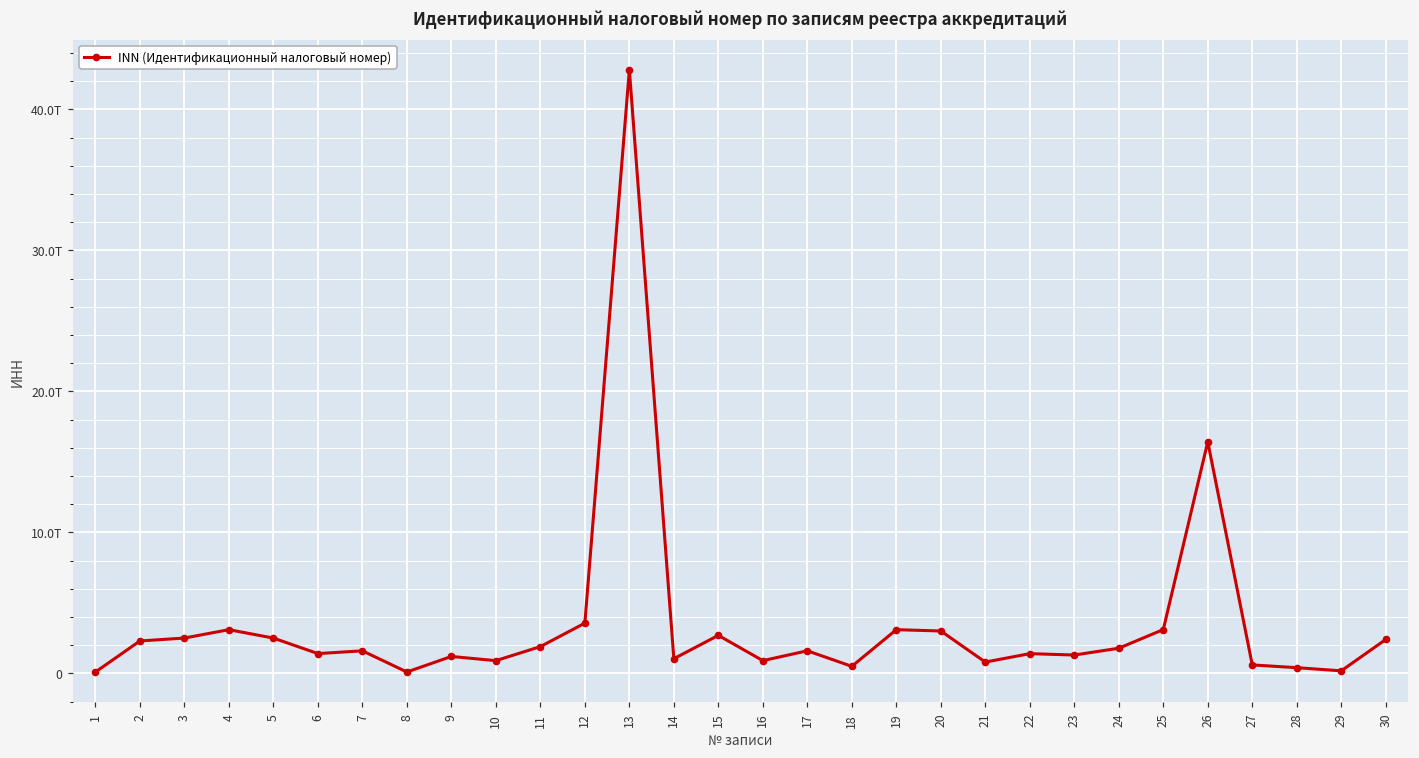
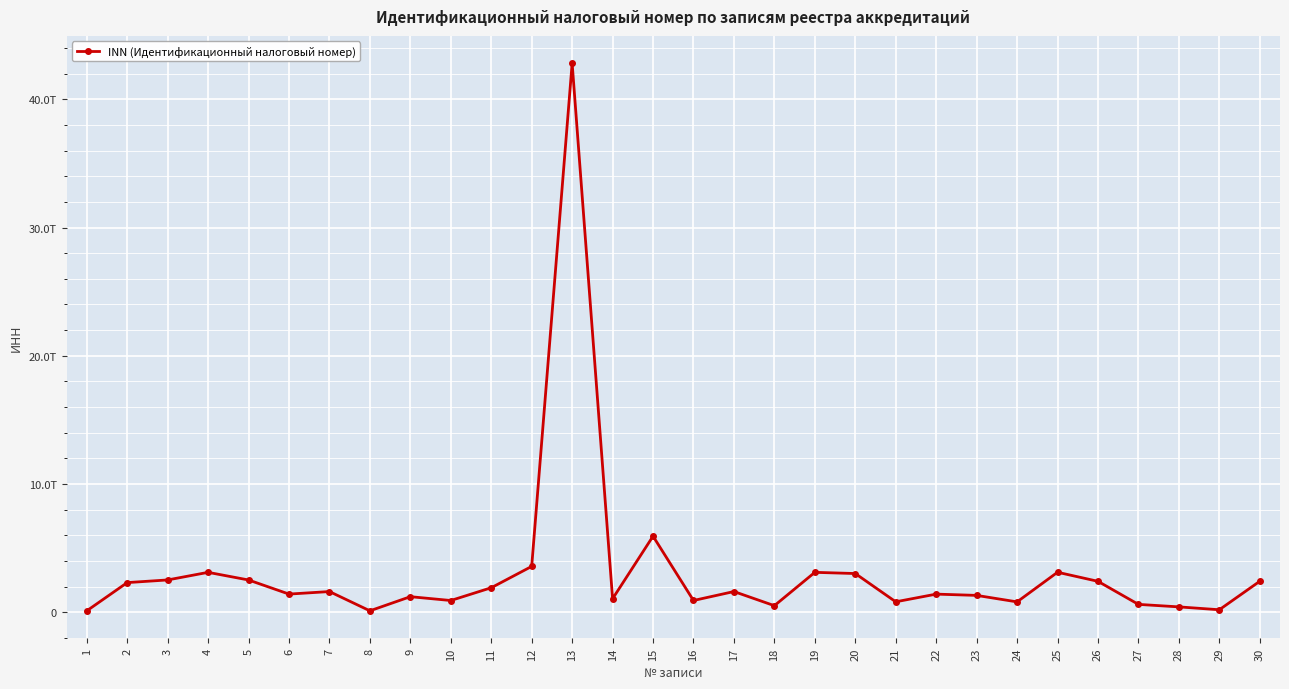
15: 2.7T -> 5.9T
24: 1.8T -> 0.8T
26: 16.4T -> 2.4T
